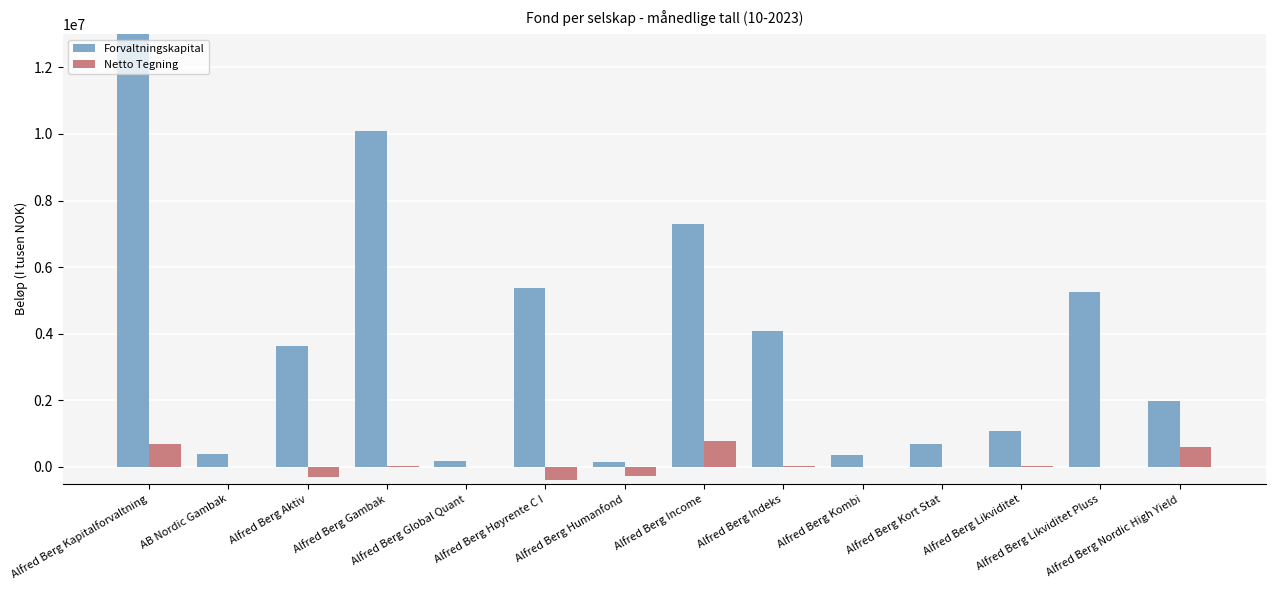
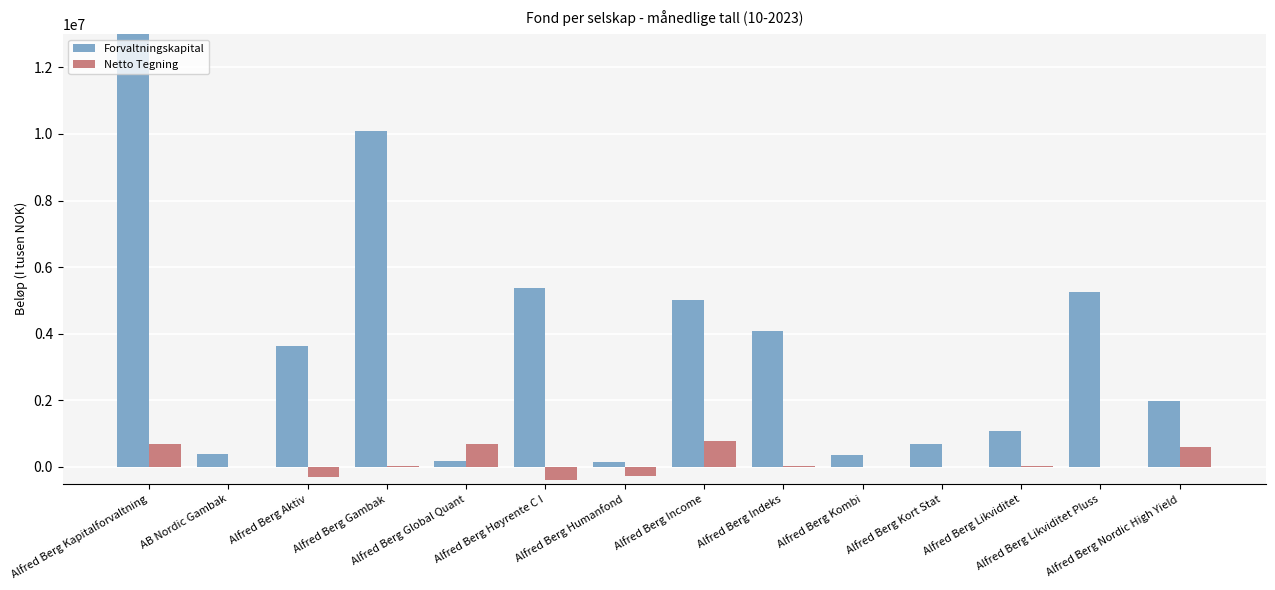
Netto Tegning, Alfred Berg Global Quant: 0 -> 700000
Forvaltningskapital, Alfred Berg Income: 7300000 -> 5000000
